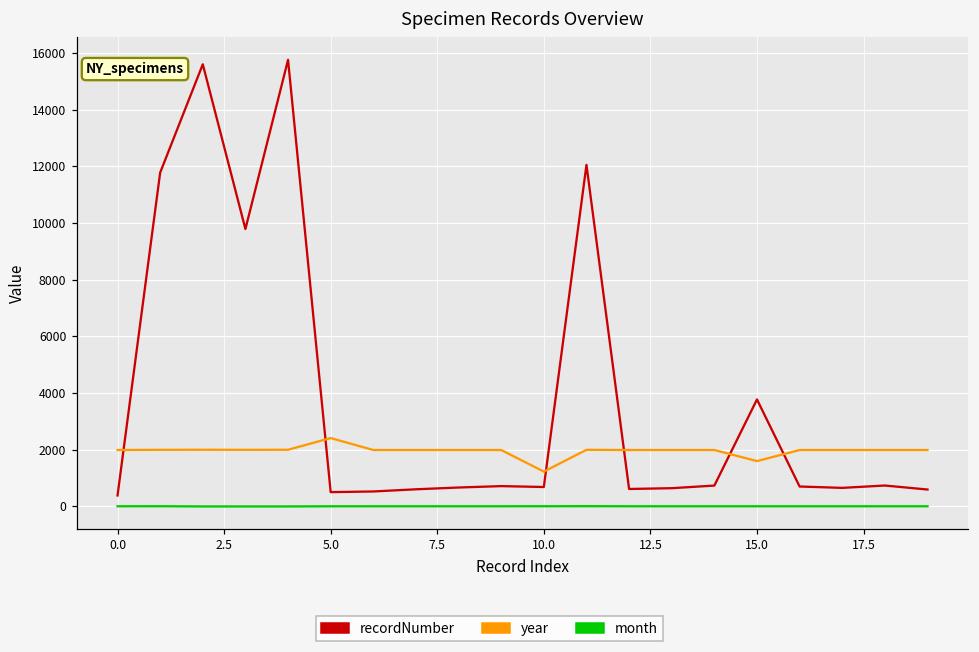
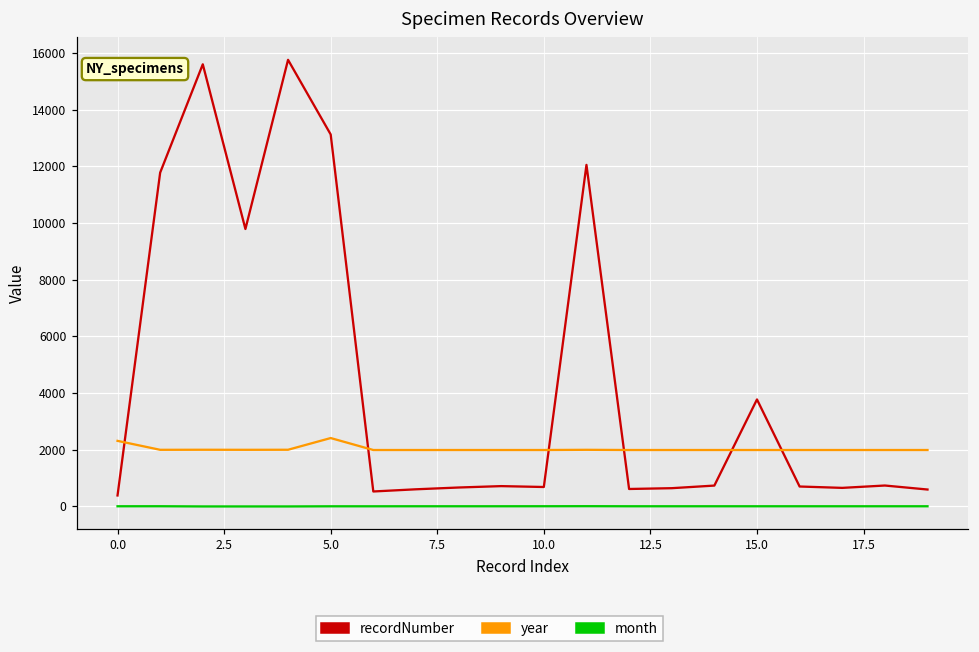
year, 0.0: 2000 -> 2300
recordNumber, 5.0: 500 -> 13100
year, 10.0: 1200 -> 2000
year, 15.0: 1600 -> 2000
